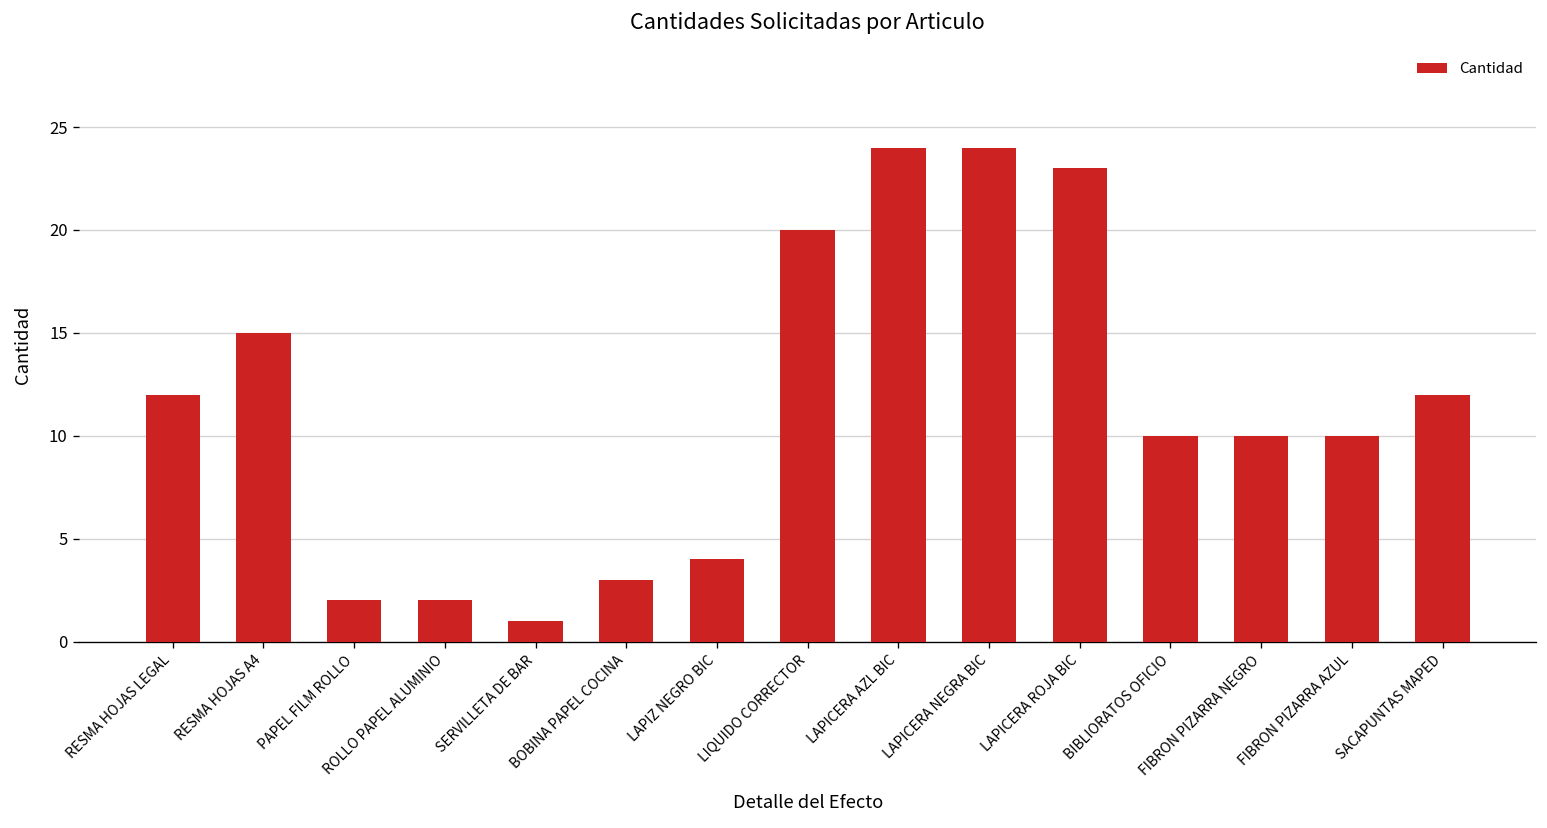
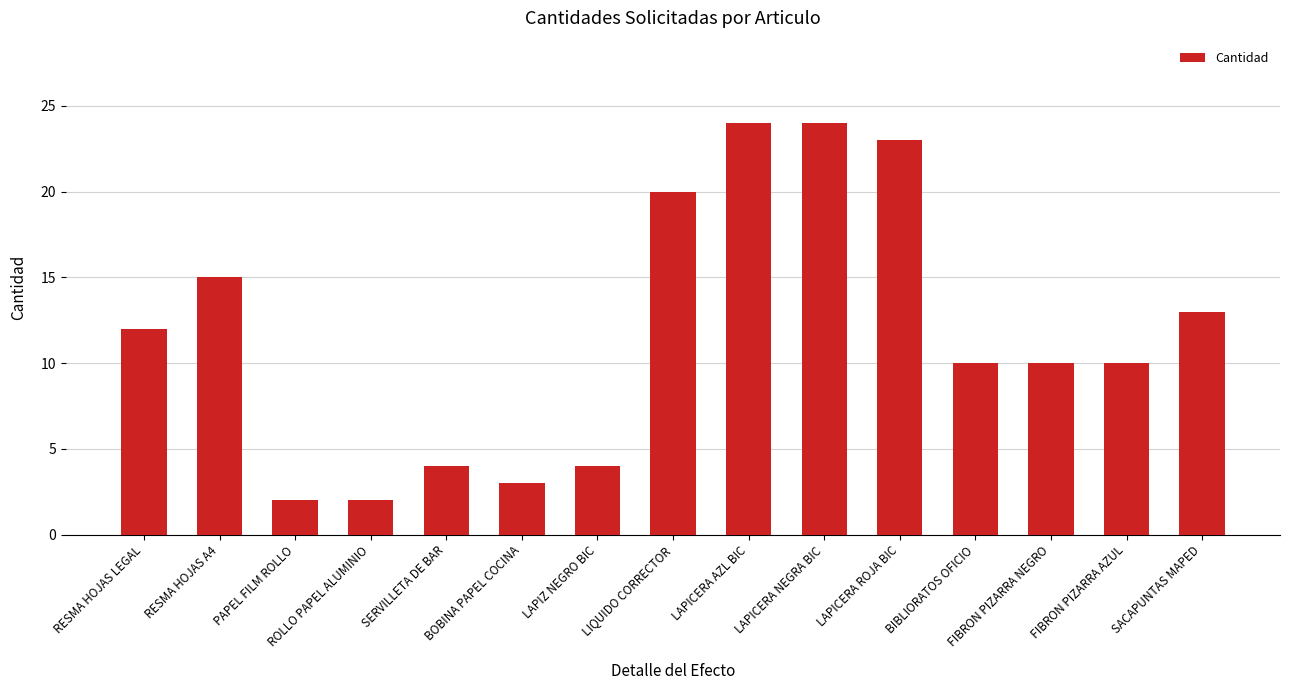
SERVILLETA DE BAR: 1 -> 4
SACAPUNTAS MAPED: 12 -> 13
